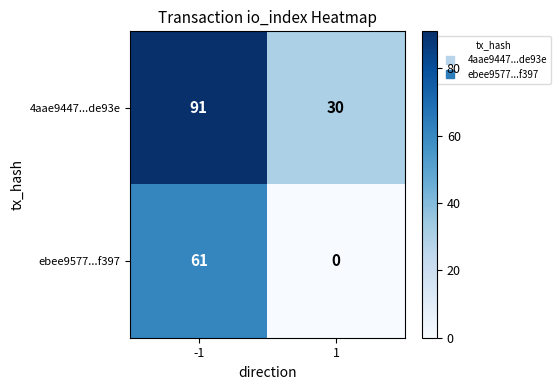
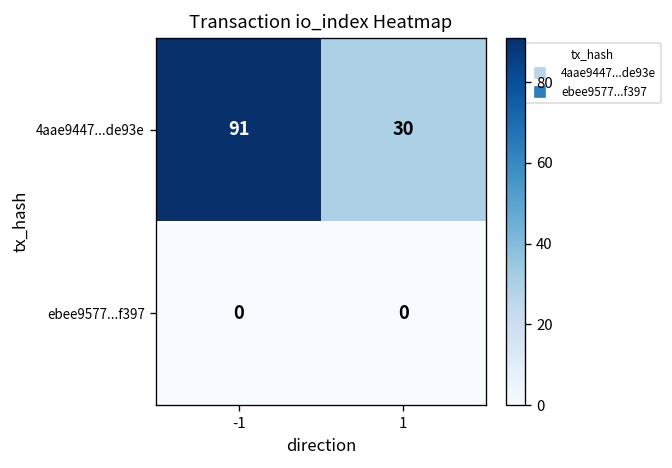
ebee9577...f397, -1: 61 -> 0
